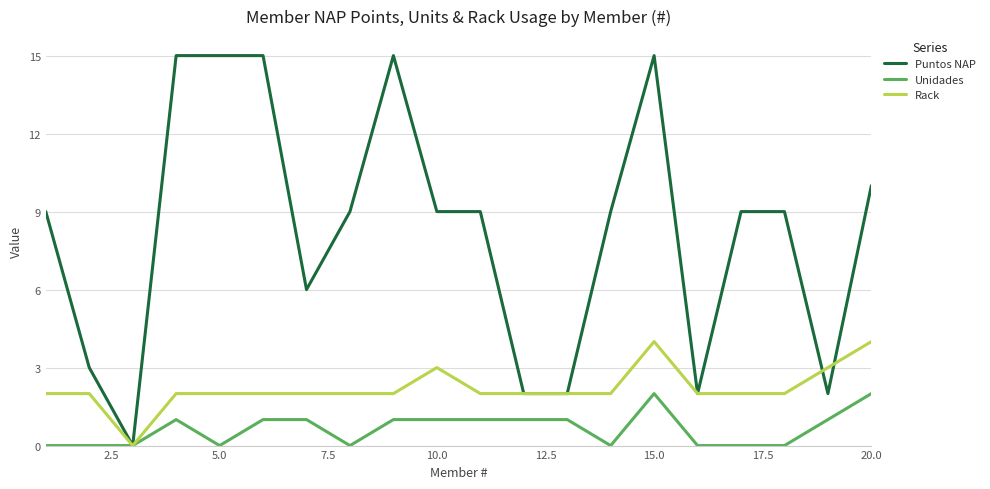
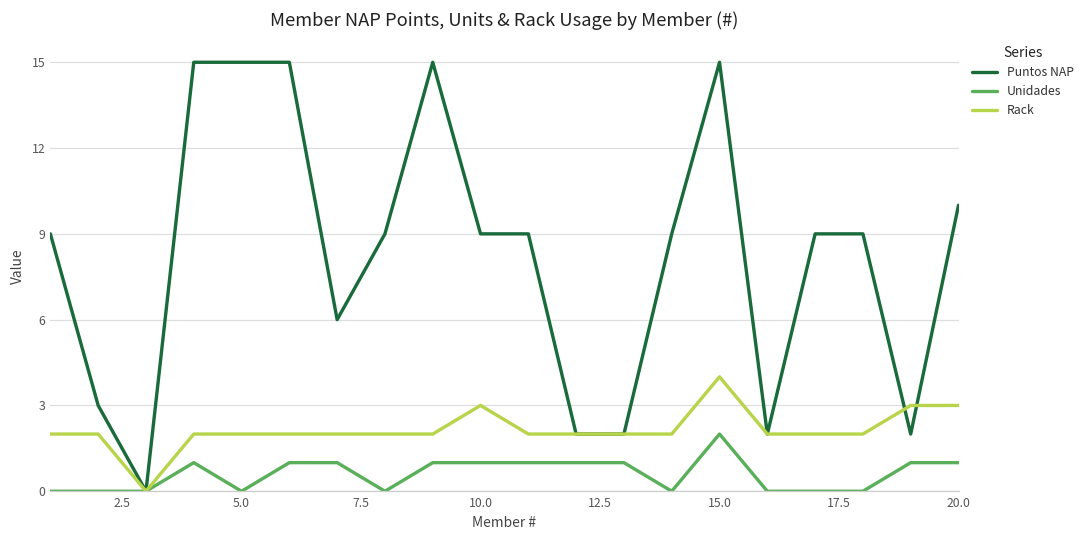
Unidades, 20.0: 2 -> 1
Rack, 20.0: 4 -> 3
